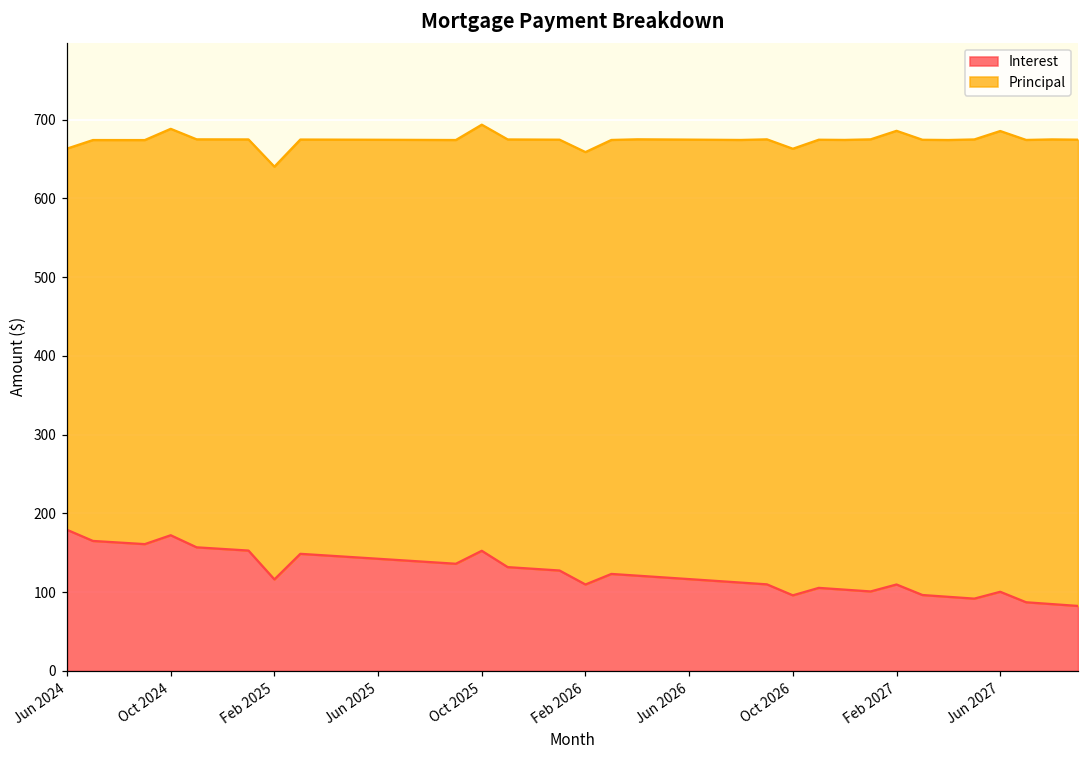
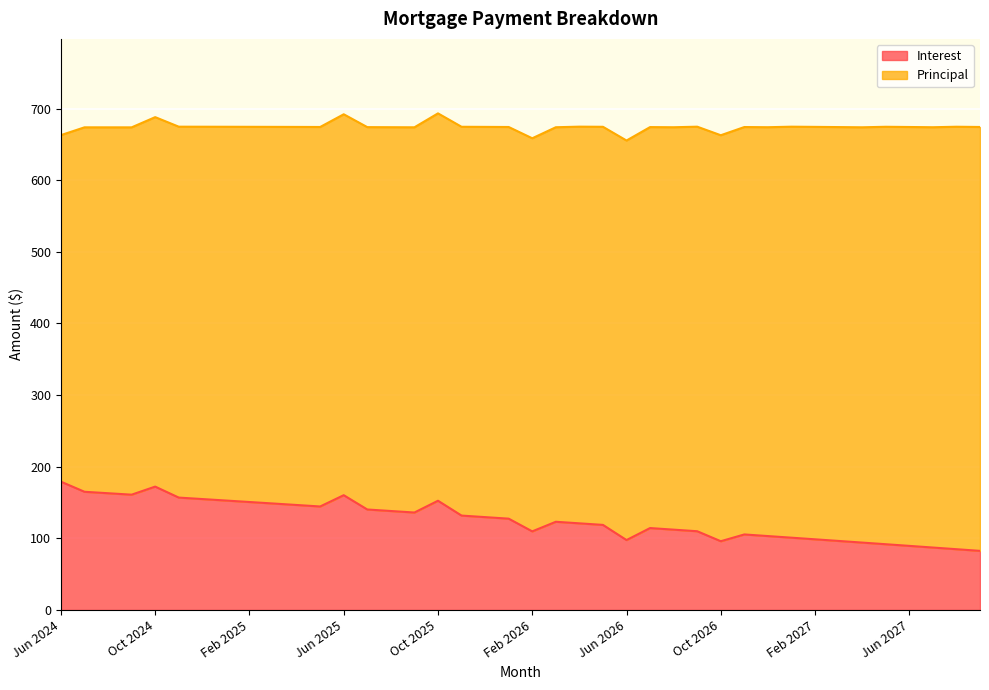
Interest, Feb 2025: 120 -> 150
Interest, Jun 2025: 140 -> 160
Interest, Jun 2026: 120 -> 100
Interest, Feb 2027: 110 -> 100
Interest, Jun 2027: 100 -> 90
